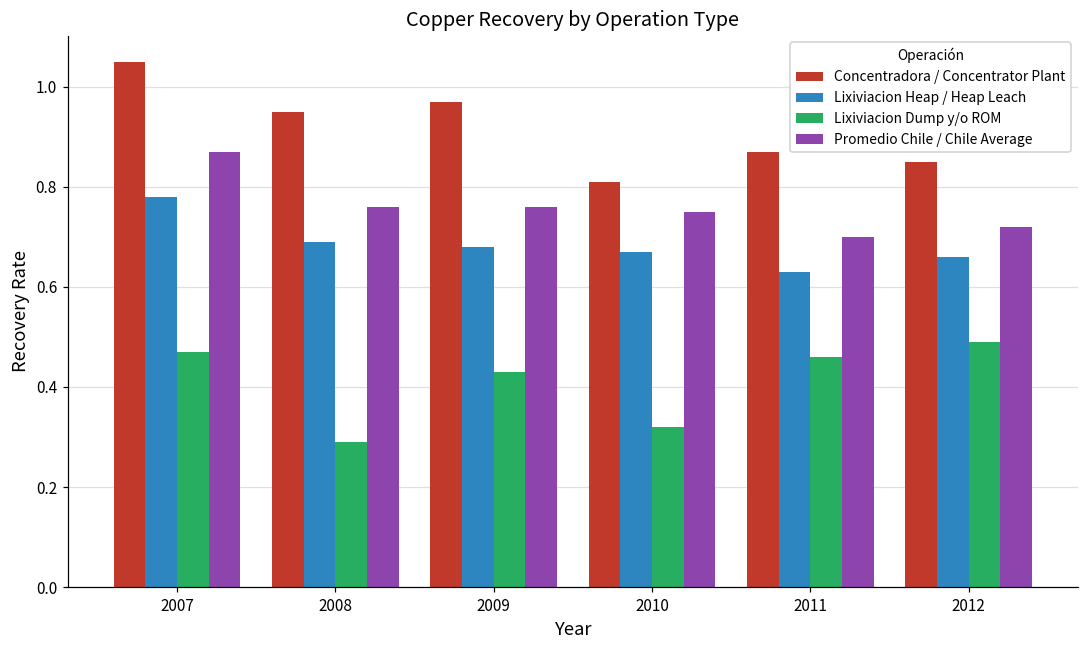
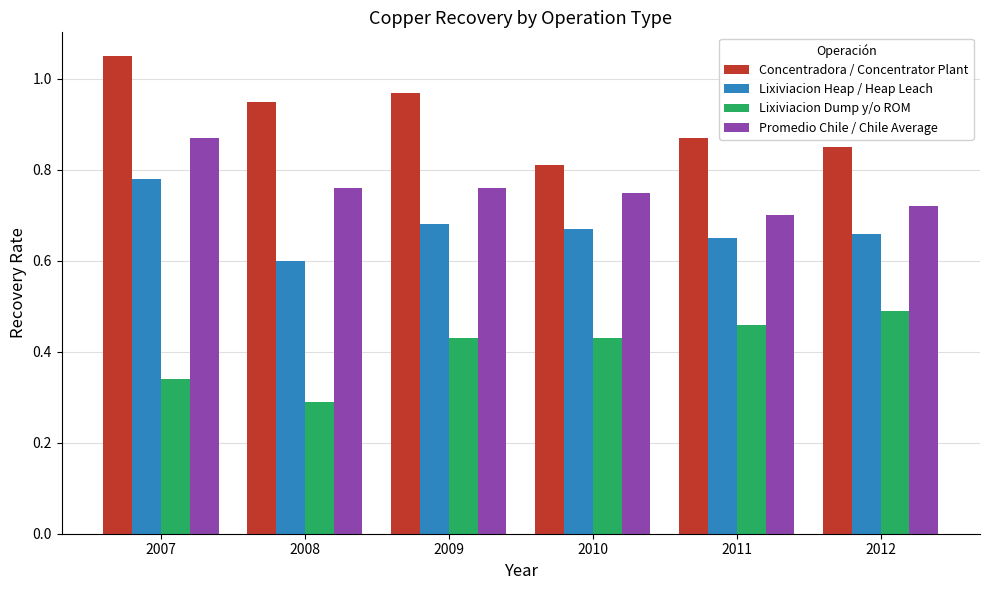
Lixiviacion Dump y/o ROM, 2007: 0.47 -> 0.34
Lixiviacion Heap / Heap Leach, 2008: 0.69 -> 0.60
Lixiviacion Dump y/o ROM, 2010: 0.32 -> 0.43
Lixiviacion Heap / Heap Leach, 2011: 0.63 -> 0.65
